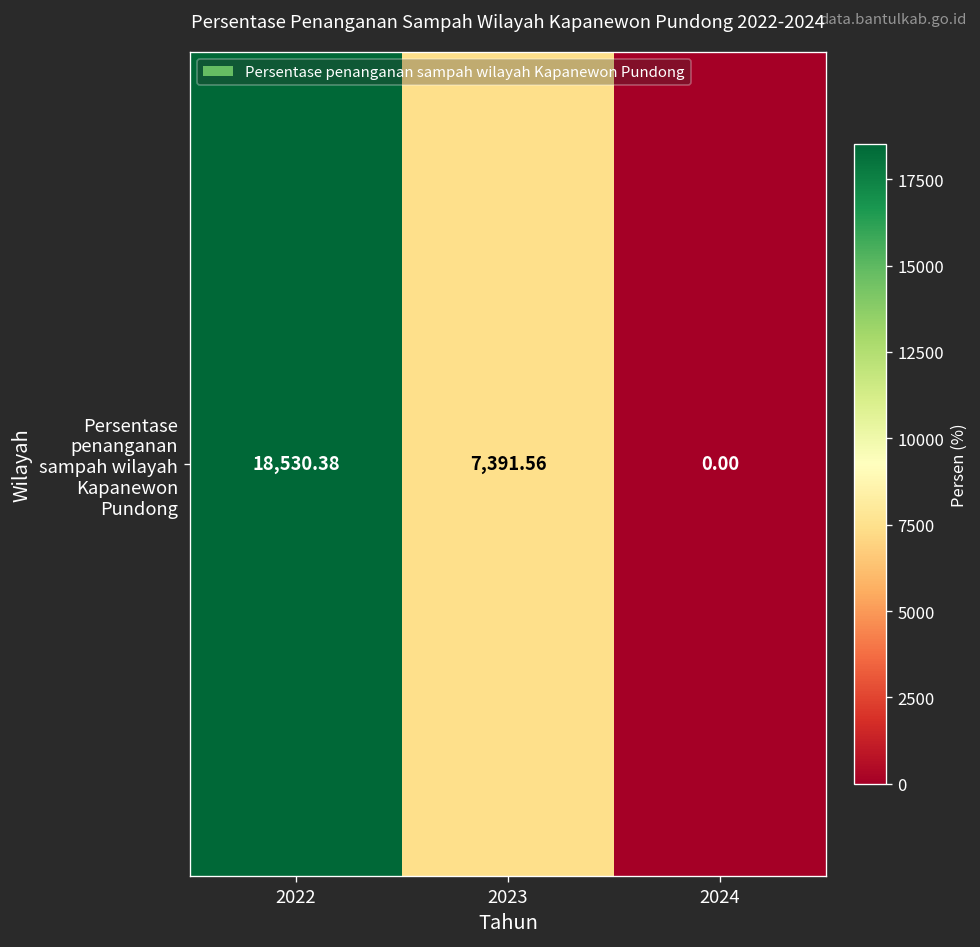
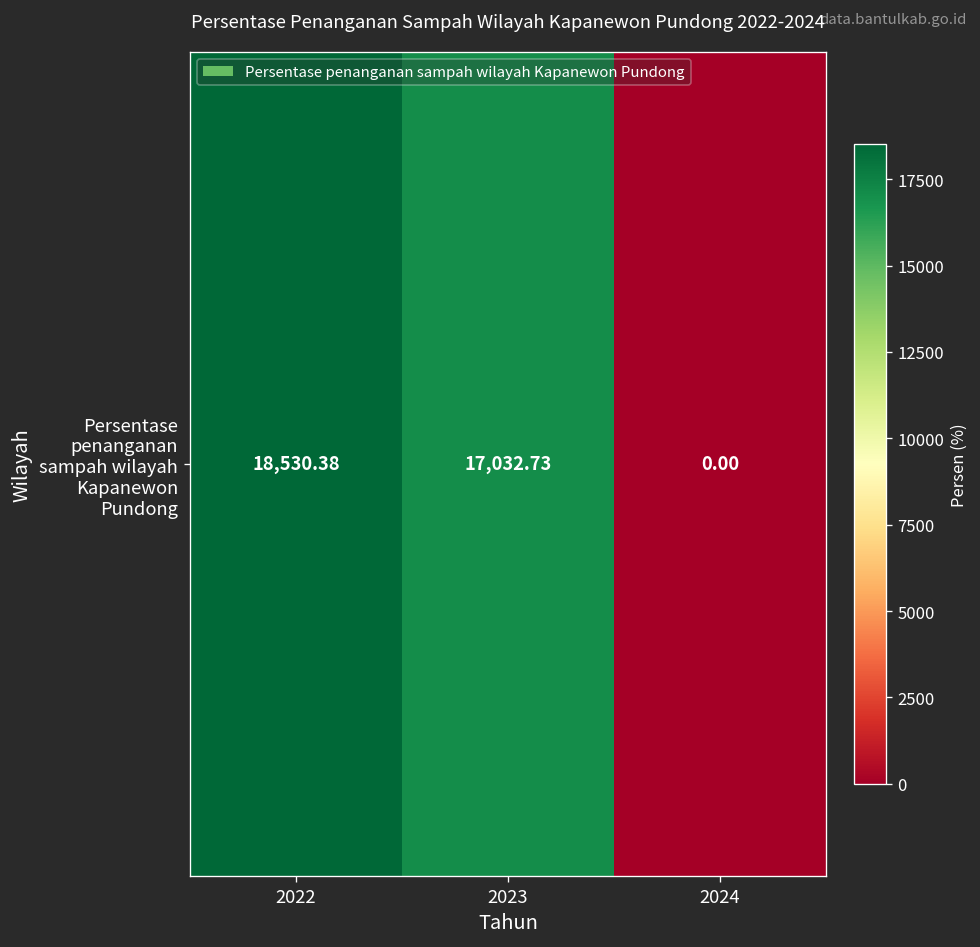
Persentase penanganan sampah wilayah Kapanewon Pundong, 2023: 7,391.56 -> 17,032.73
